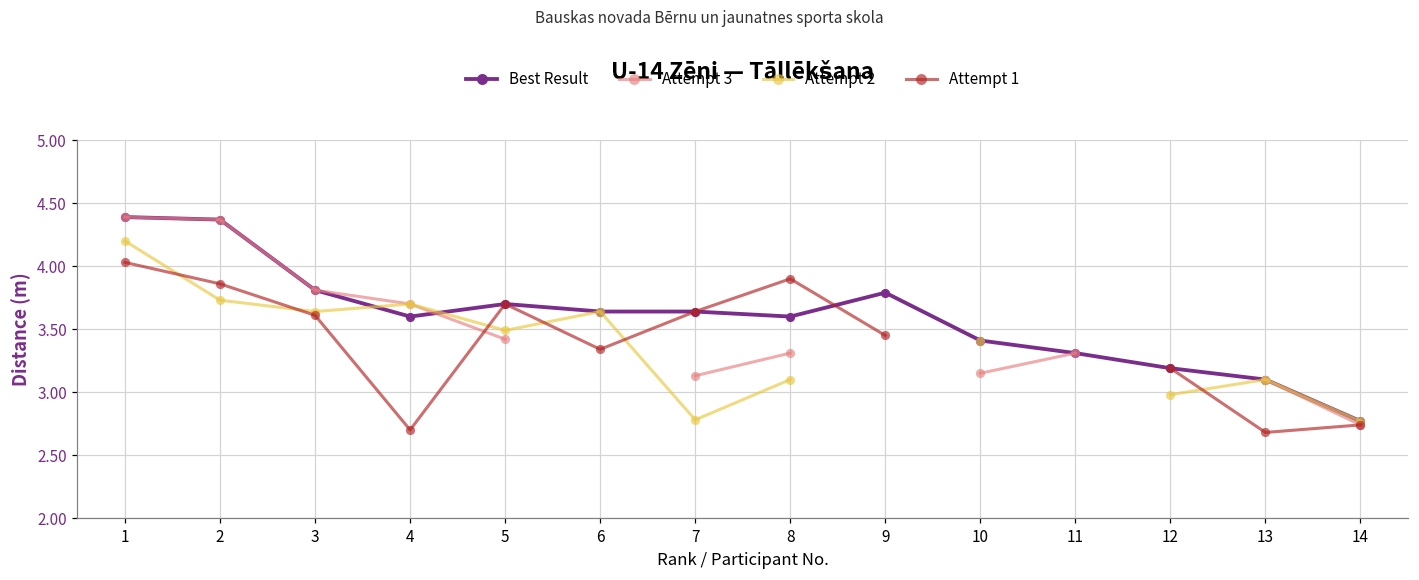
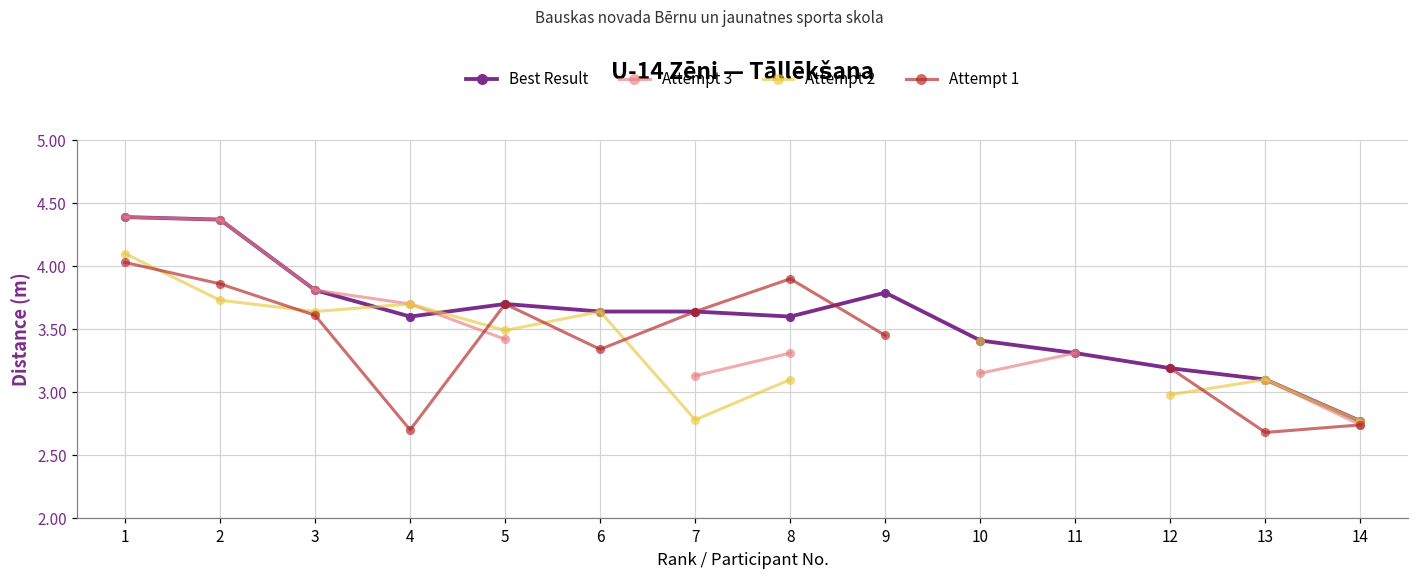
Attempt 2, 1: 4.2 -> 4.1
